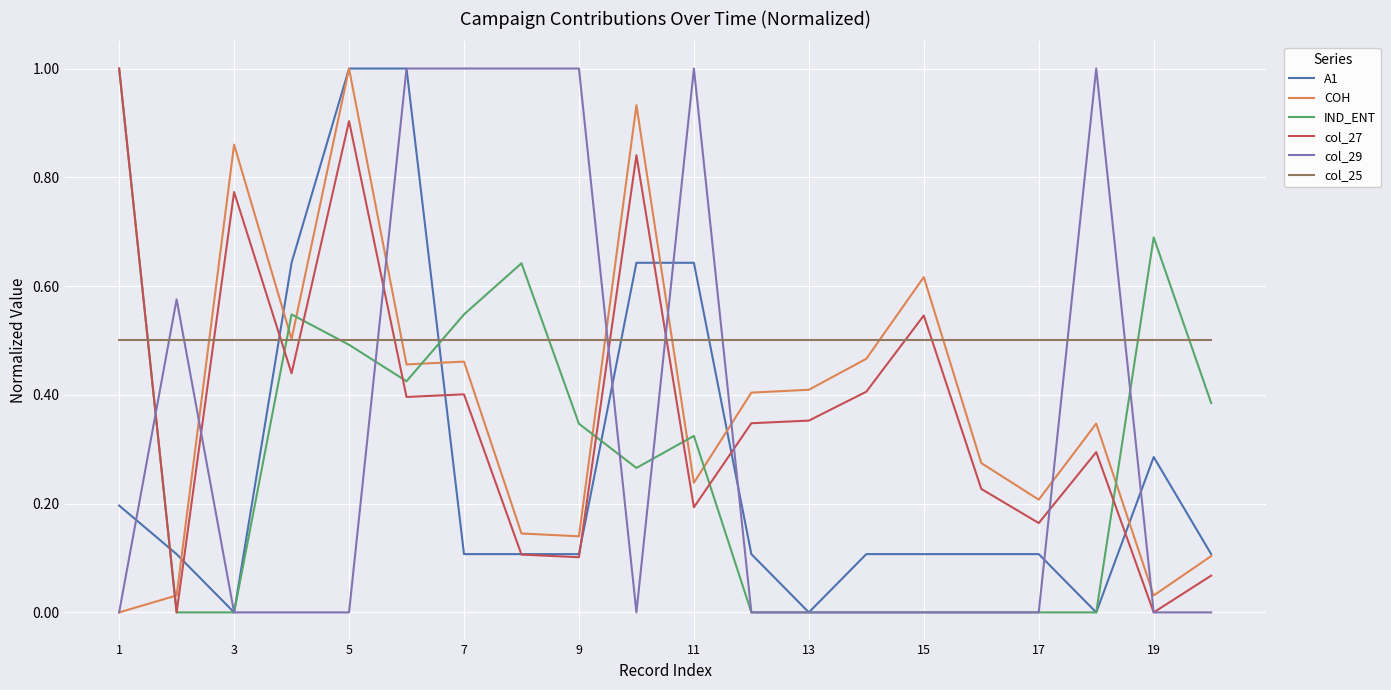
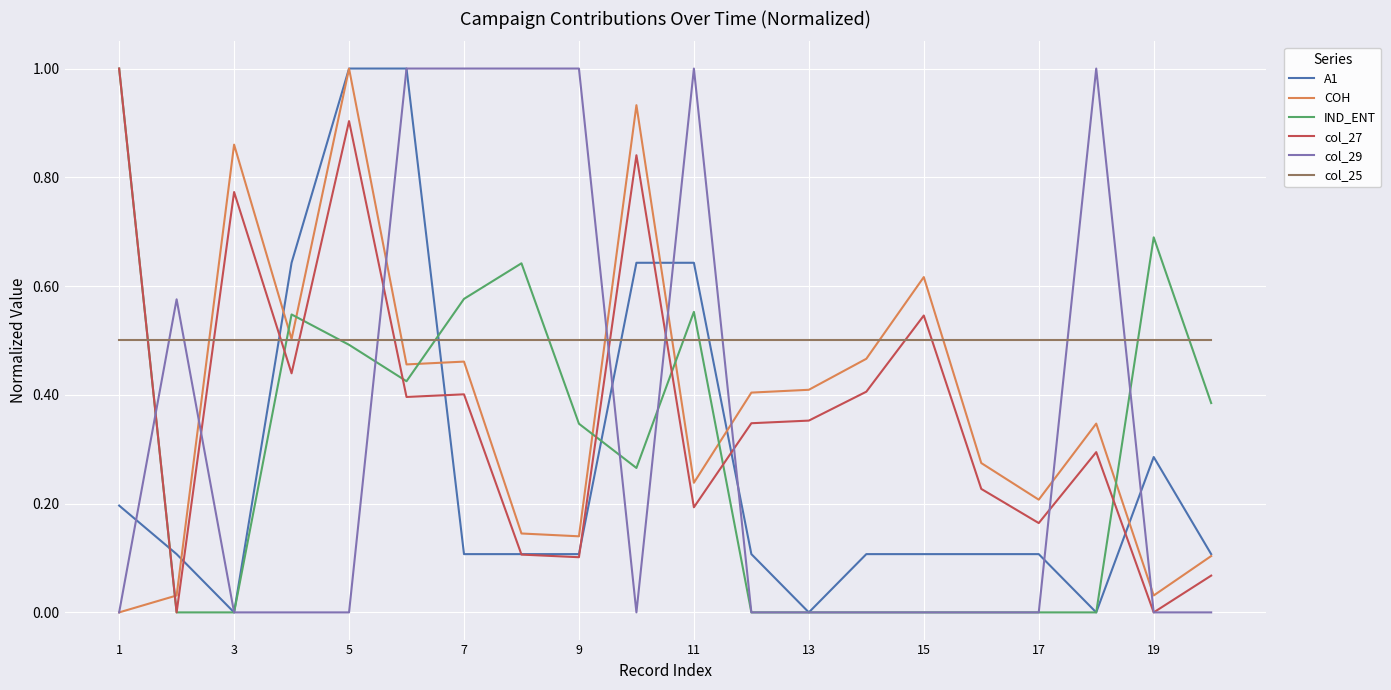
IND_ENT, 7: 0.55 -> 0.58
IND_ENT, 11: 0.32 -> 0.55
